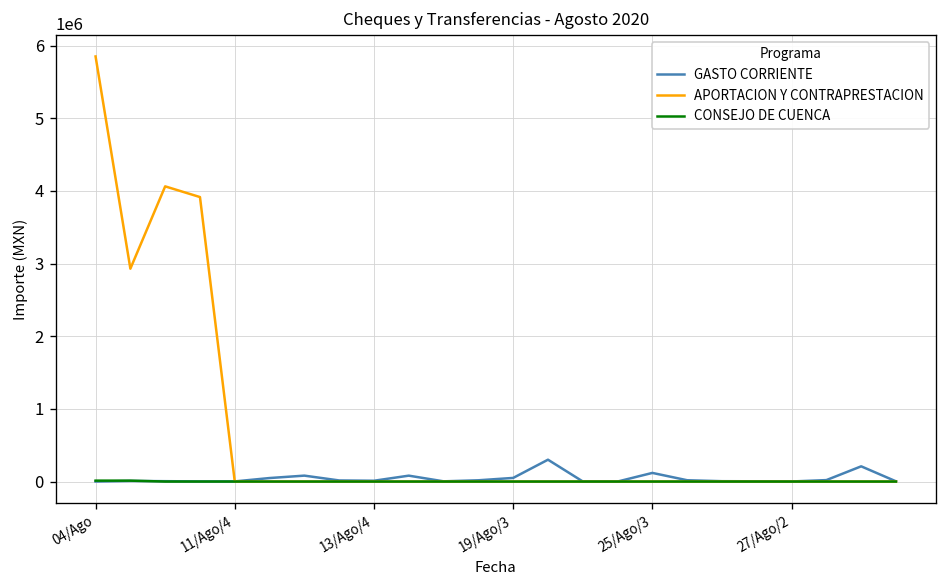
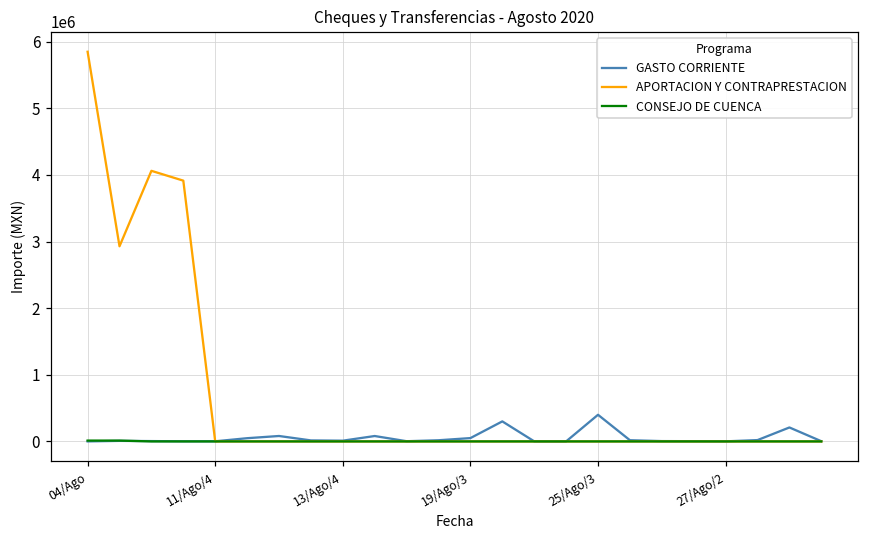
GASTO CORRIENTE, 25/Ago/3: 100000 -> 400000
